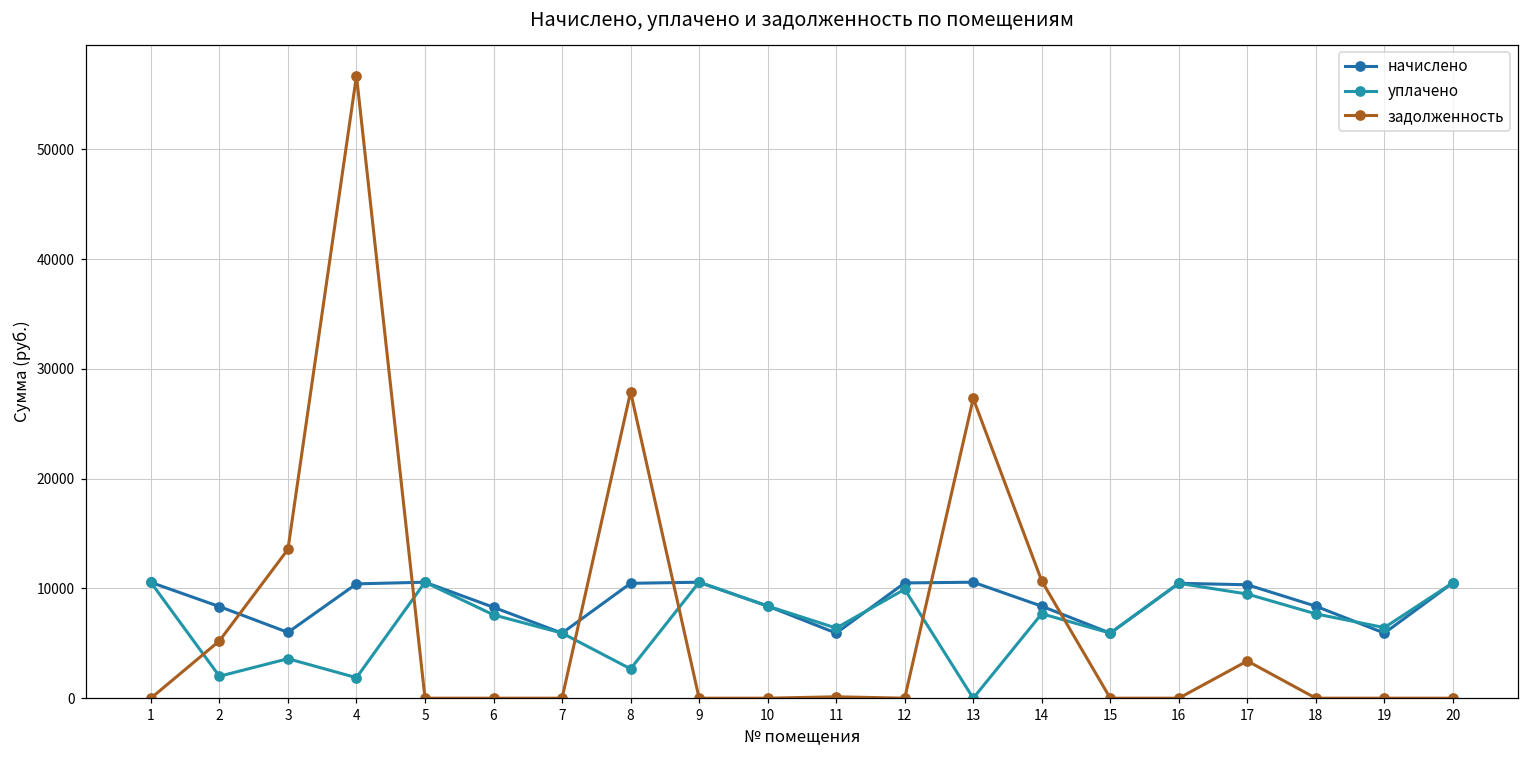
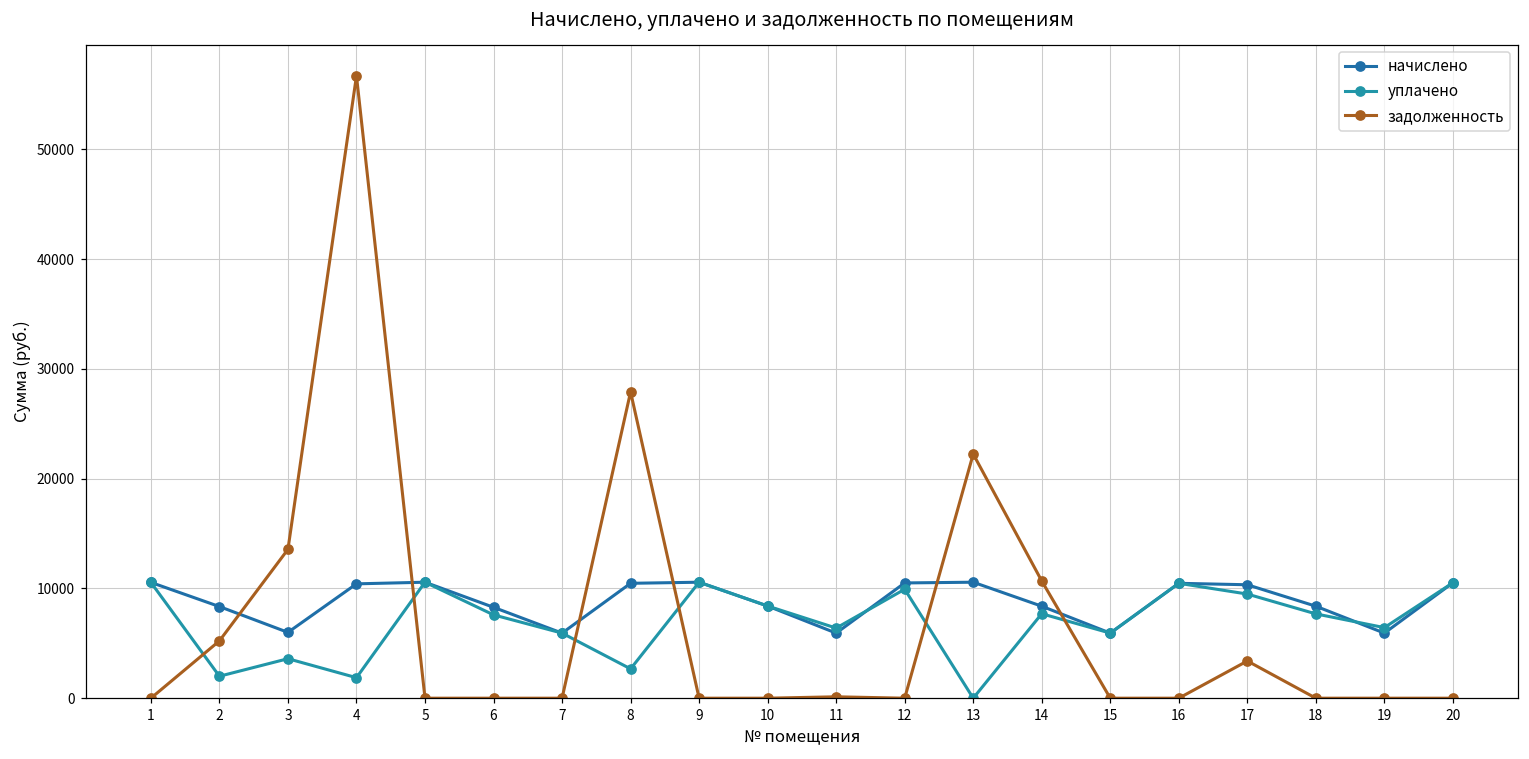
задолженность, 13: 27000 -> 22000
